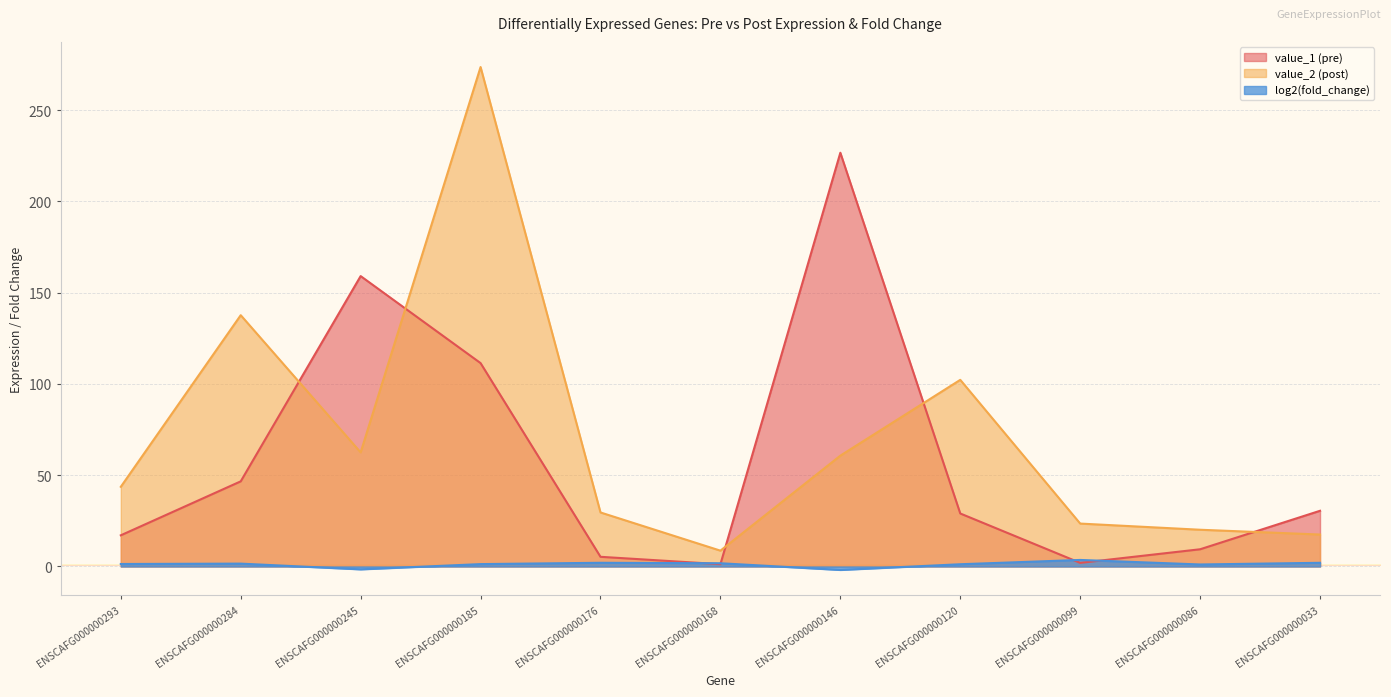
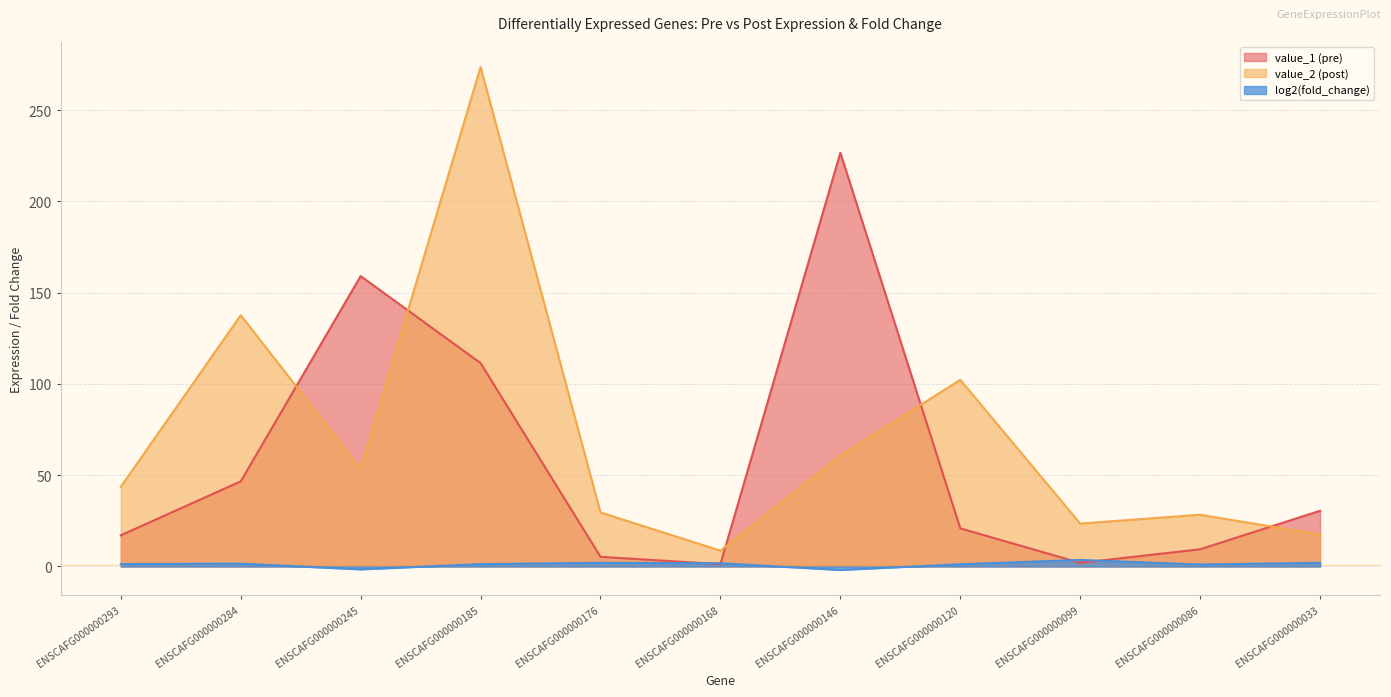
value_2 (post), ENSCAFG000000245: 63 -> 53
value_1 (pre), ENSCAFG000000120: 29 -> 21
value_2 (post), ENSCAFG000000086: 20 -> 28
